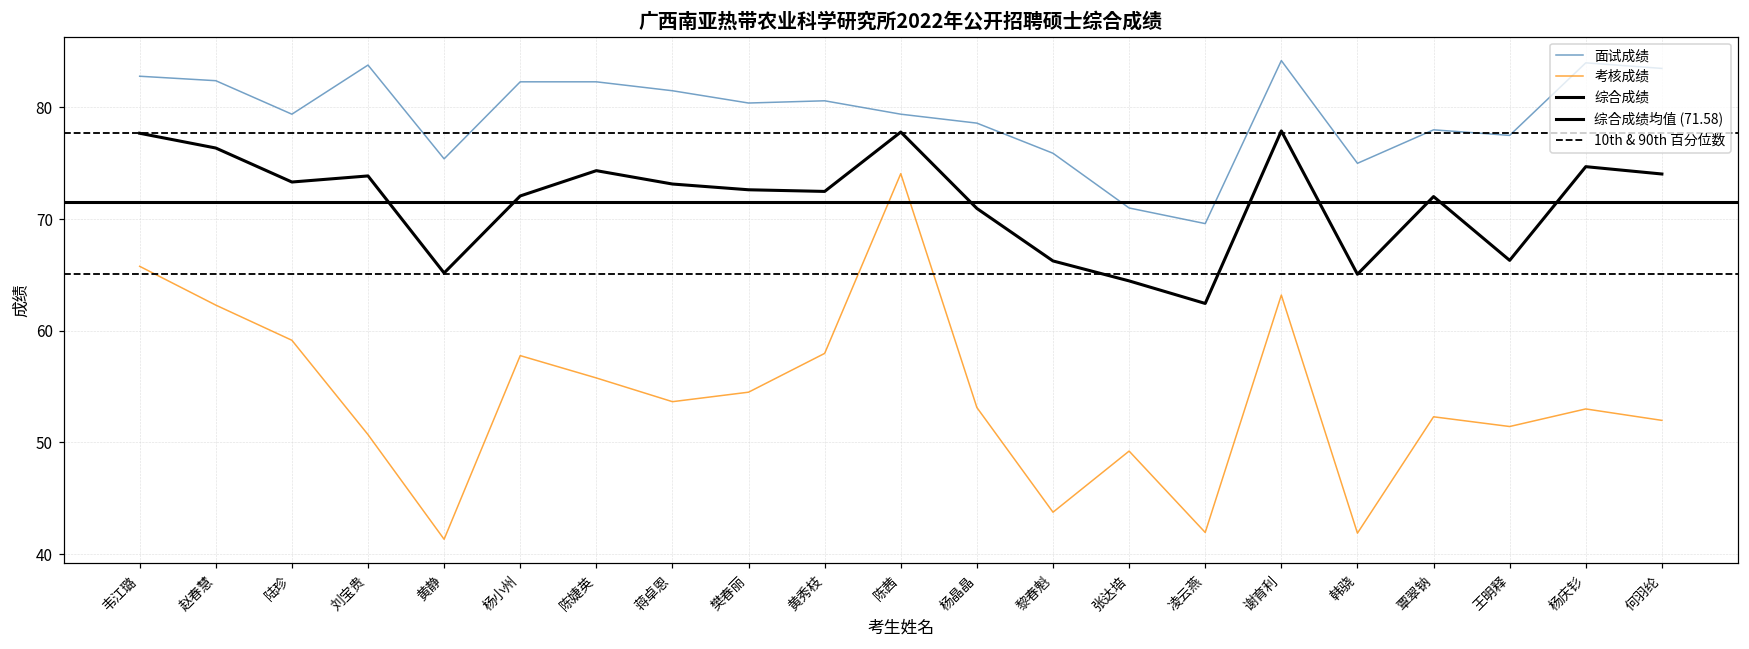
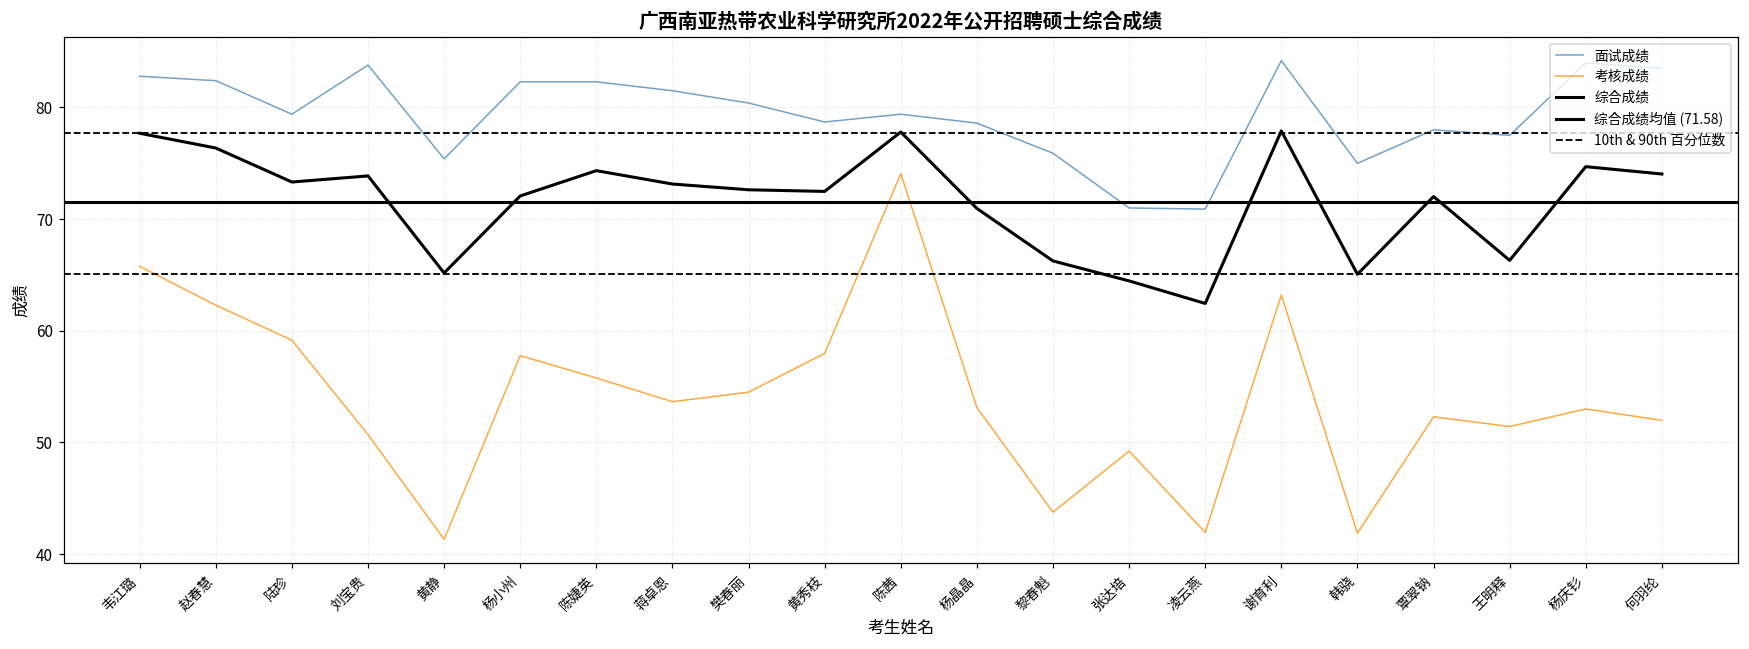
面试成绩, 黄秀枝: 80.6 -> 78.7
面试成绩, 凌云燕: 69.6 -> 70.9
